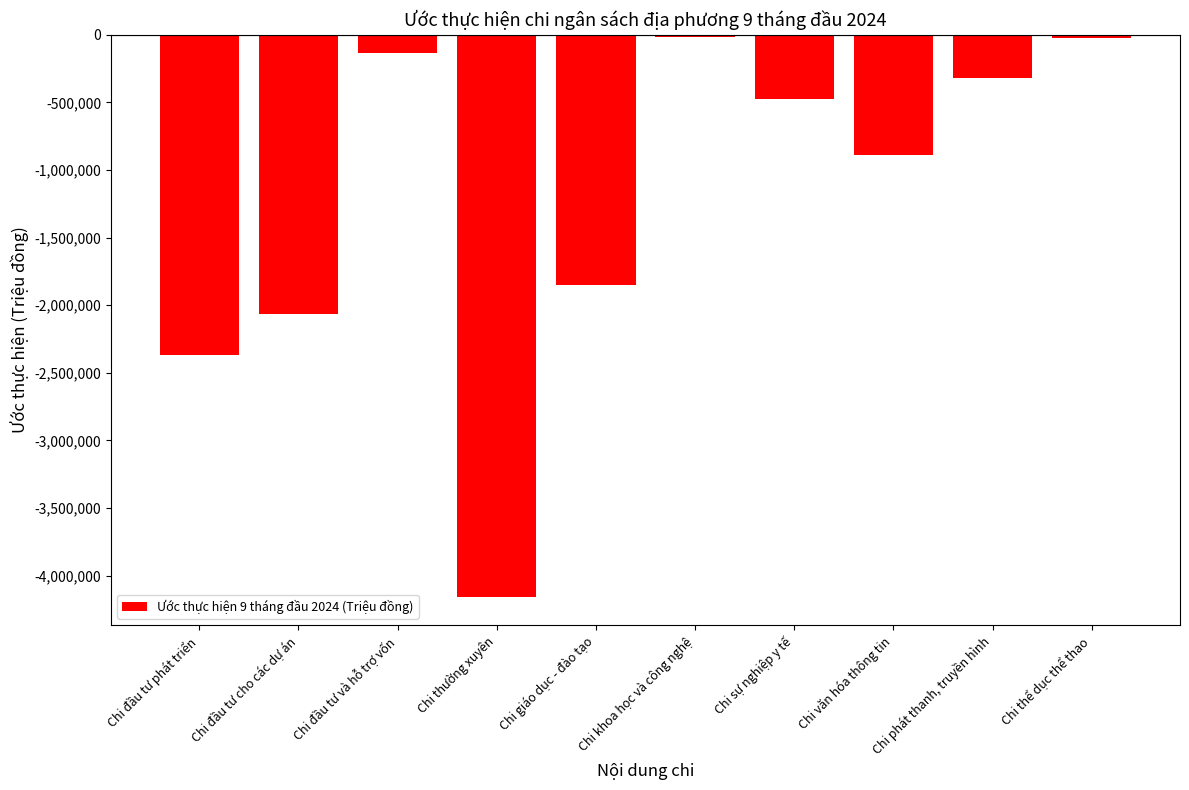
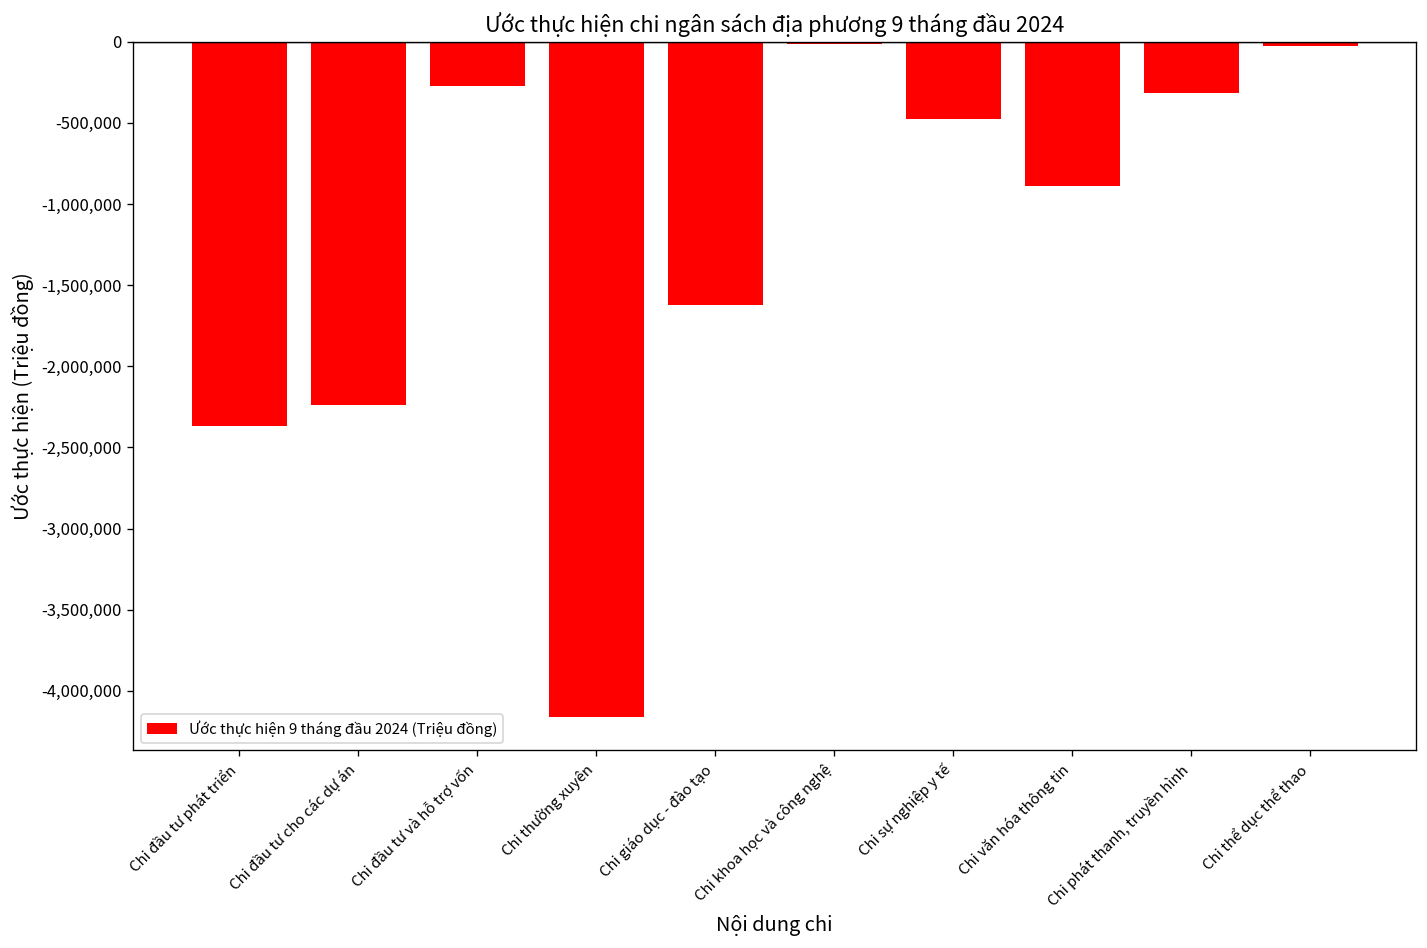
Chi đầu tư cho các dự án: -2,070,000 -> -2,240,000
Chi đầu tư và hỗ trợ vốn: -130,000 -> -270,000
Chi giáo dục - đào tạo: -1,850,000 -> -1,620,000
